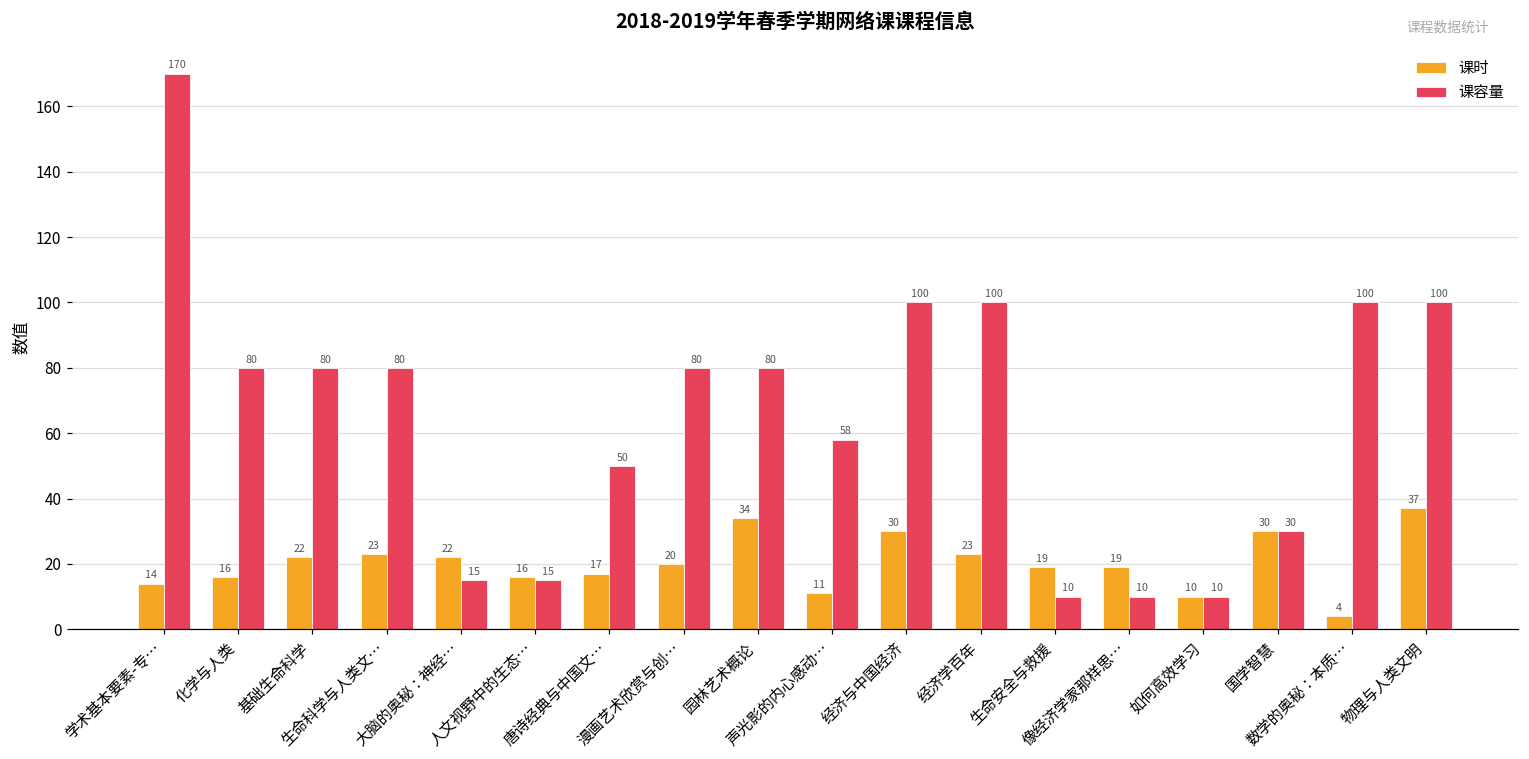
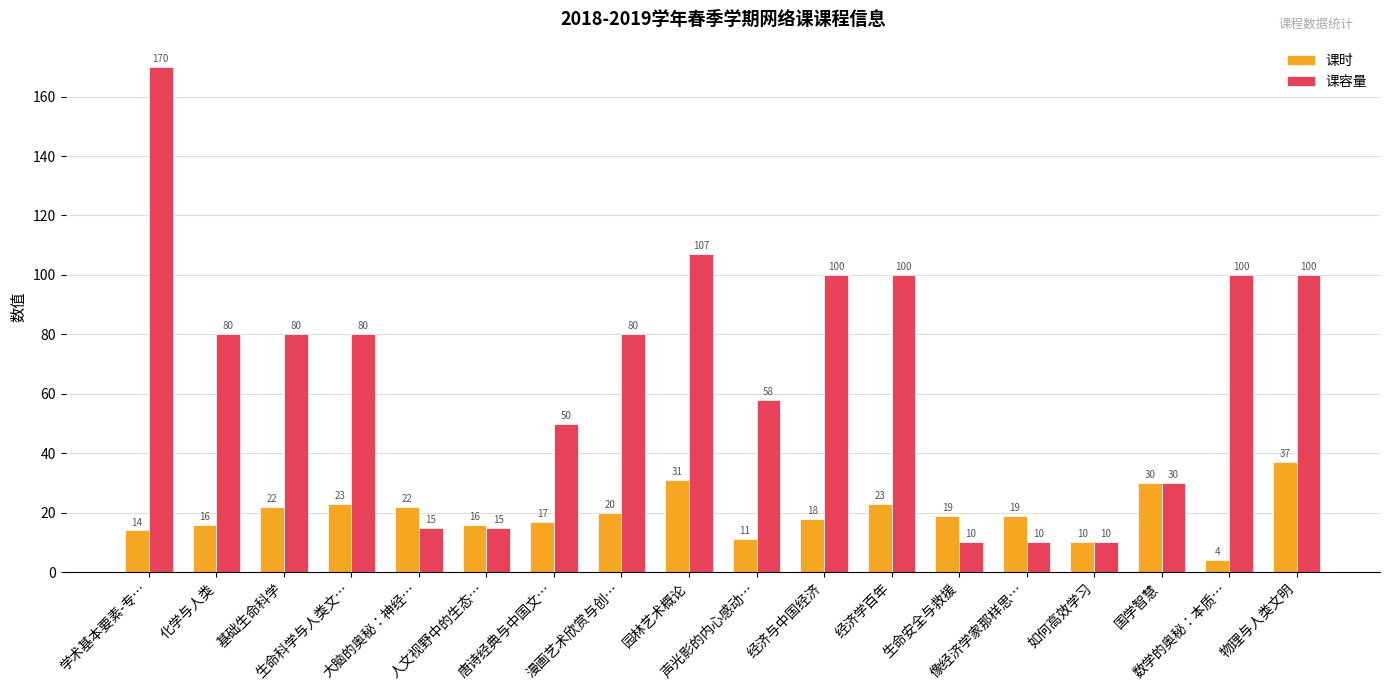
课时, 园林艺术概论: 34 -> 31
课容量, 园林艺术概论: 80 -> 107
课时, 经济与中国经济: 30 -> 18
